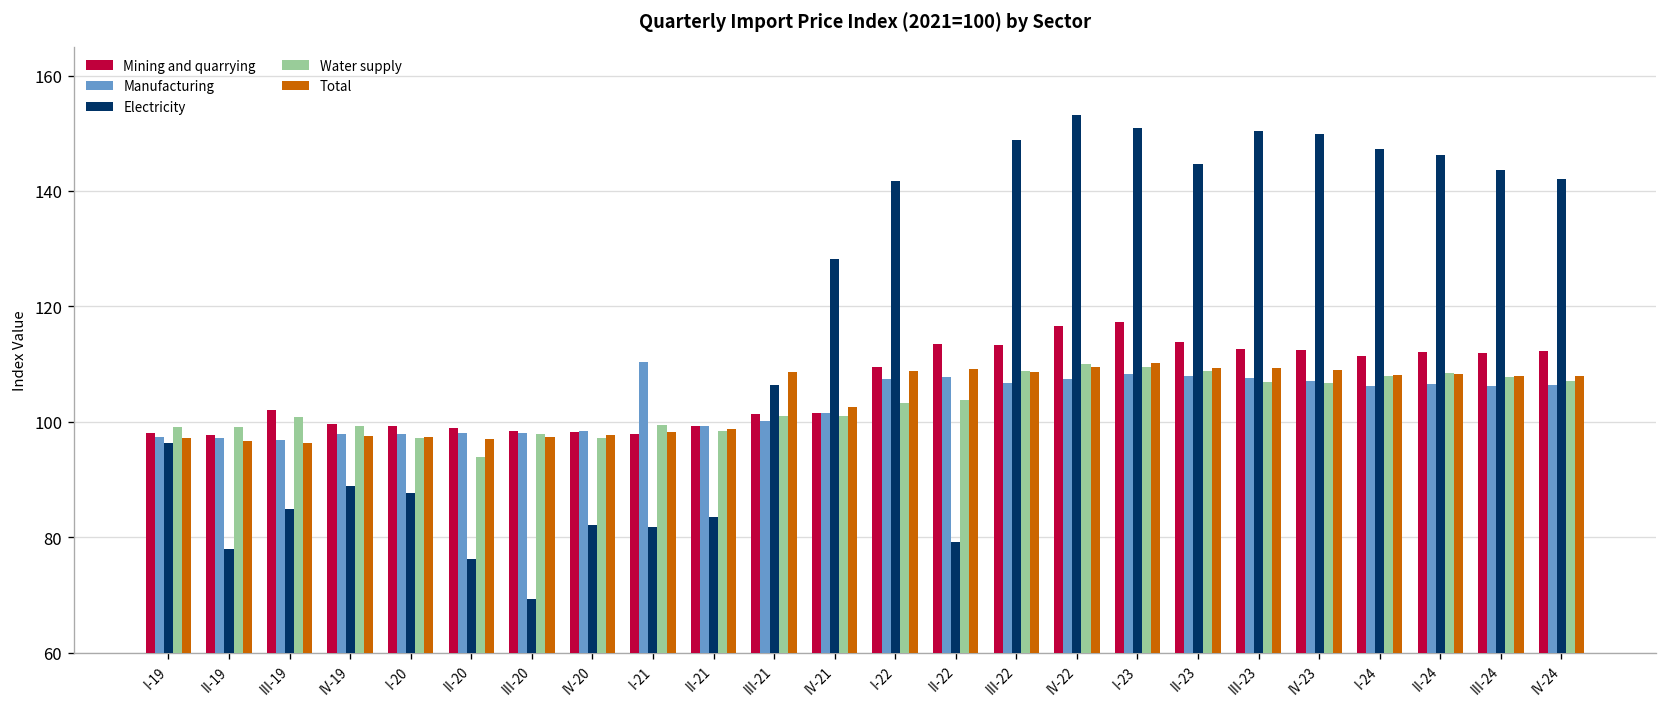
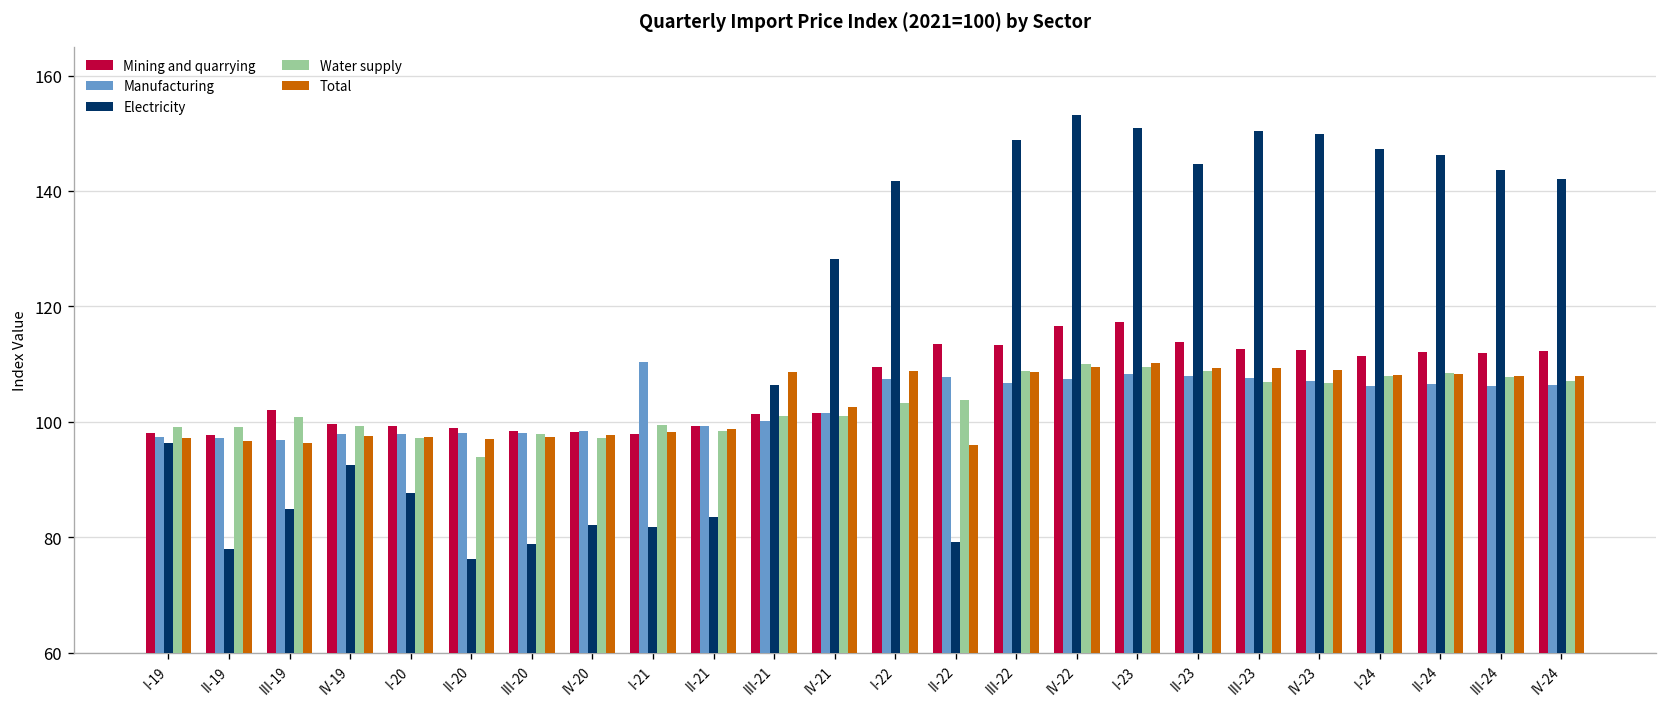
Electricity, IV-19: 89 -> 92
Electricity, III-20: 69 -> 79
Total, II-22: 109 -> 96
